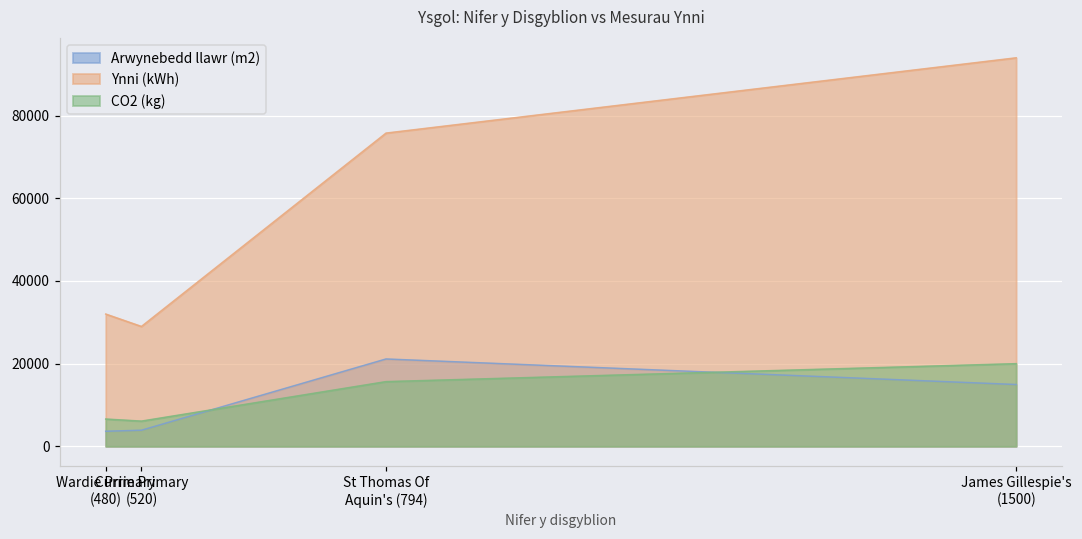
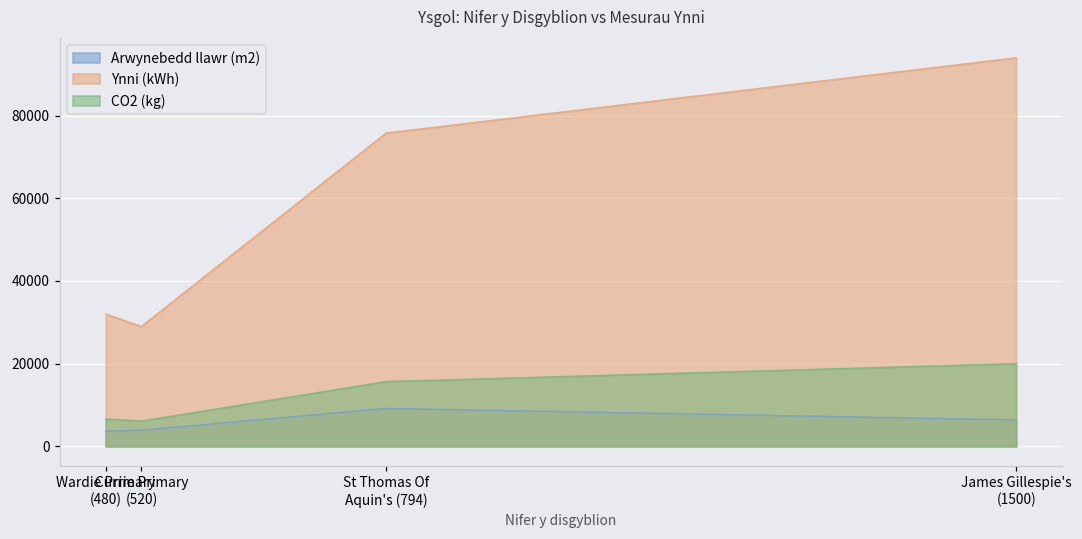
Arwynebedd llawr (m2), St Thomas Of Aquin's (794): 21000 -> 9000
Arwynebedd llawr (m2), James Gillespie's (1500): 15000 -> 6000
